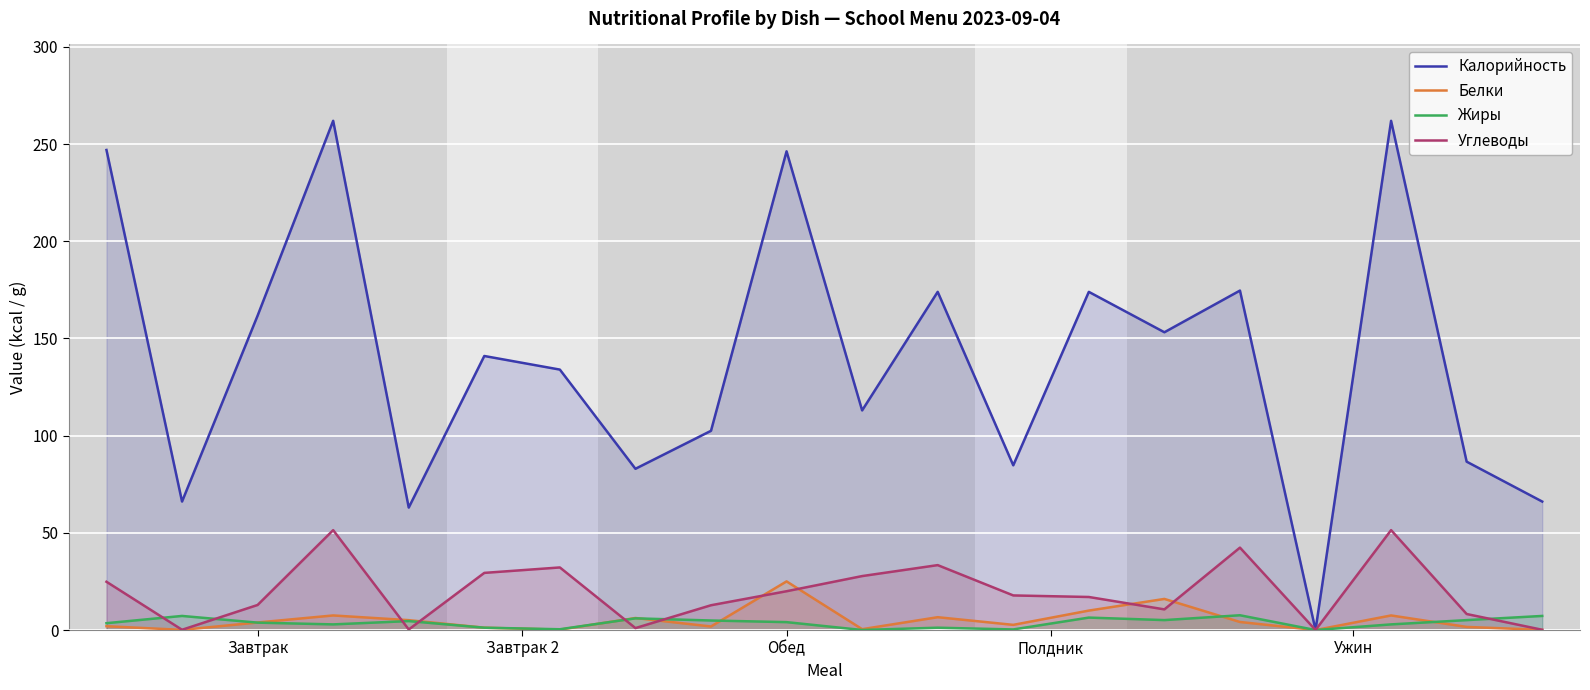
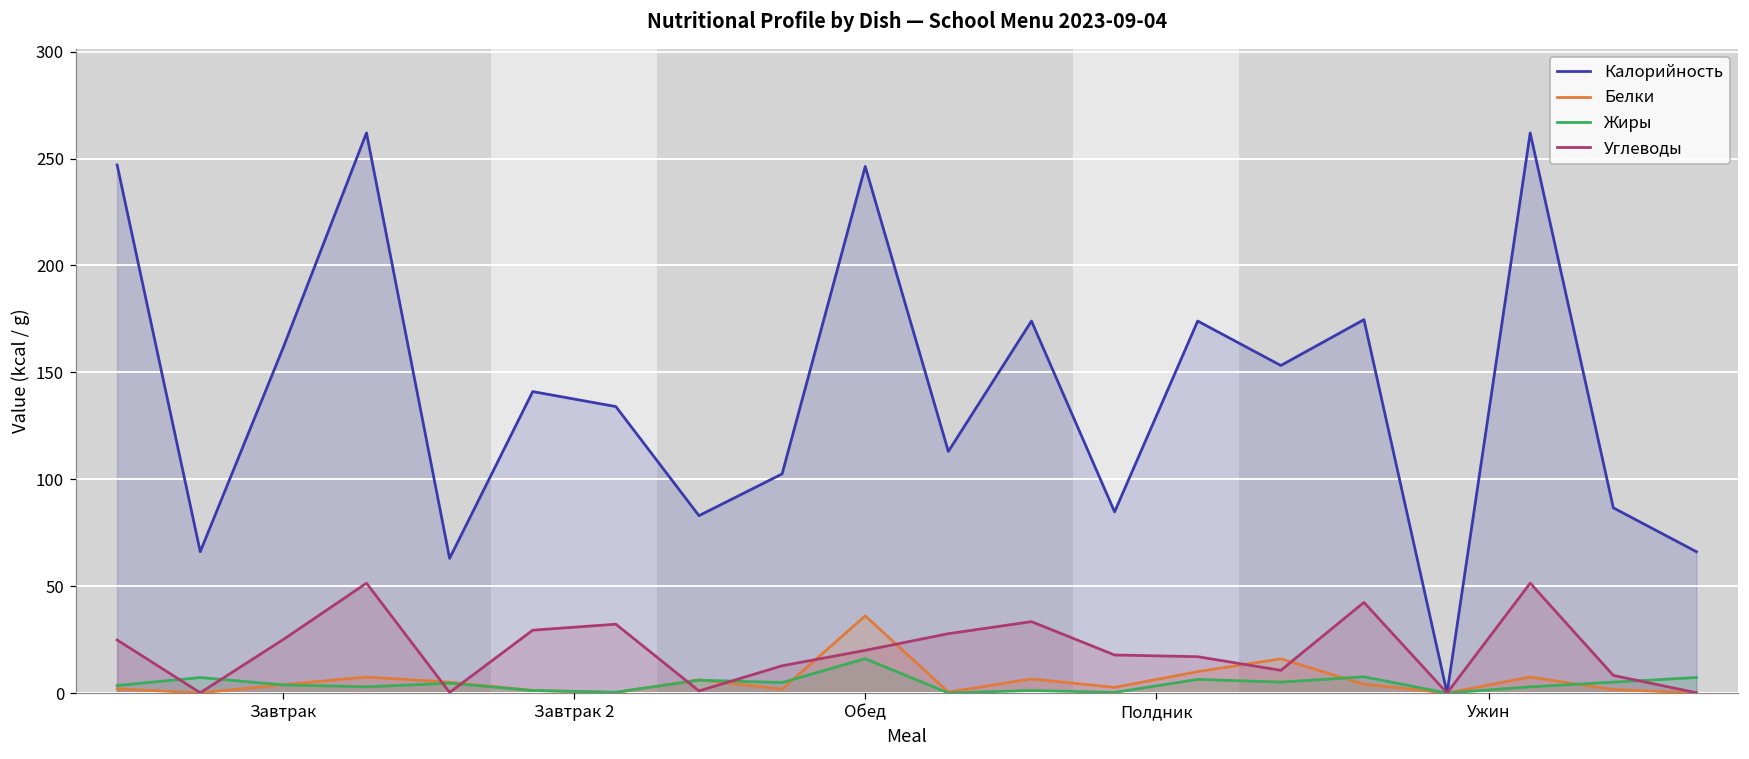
Углеводы, Завтрак: 13 -> 25
Белки, Обед: 25 -> 36
Жиры, Обед: 4 -> 16
